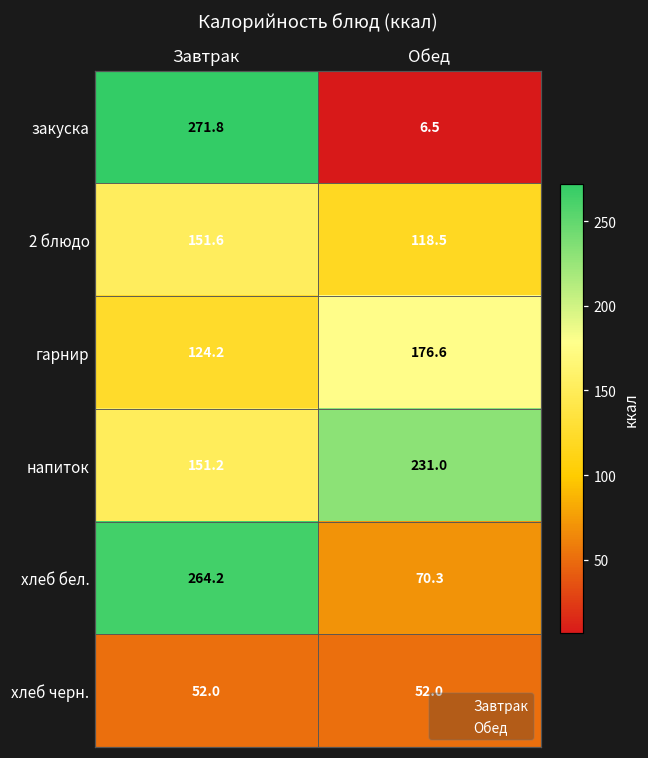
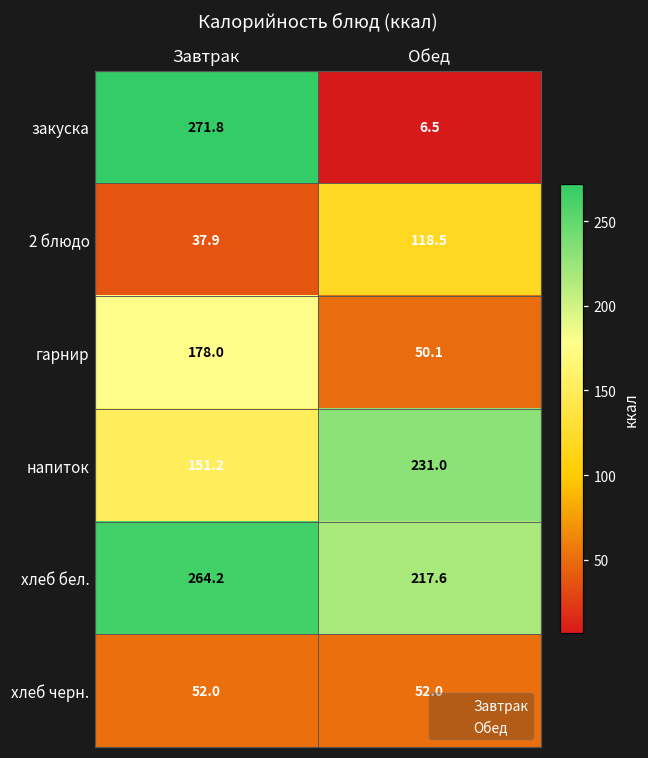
2 блюдо, Завтрак: 151.6 -> 37.9
гарнир, Завтрак: 124.2 -> 178.0
гарнир, Обед: 176.6 -> 50.1
хлеб бел., Обед: 70.3 -> 217.6
